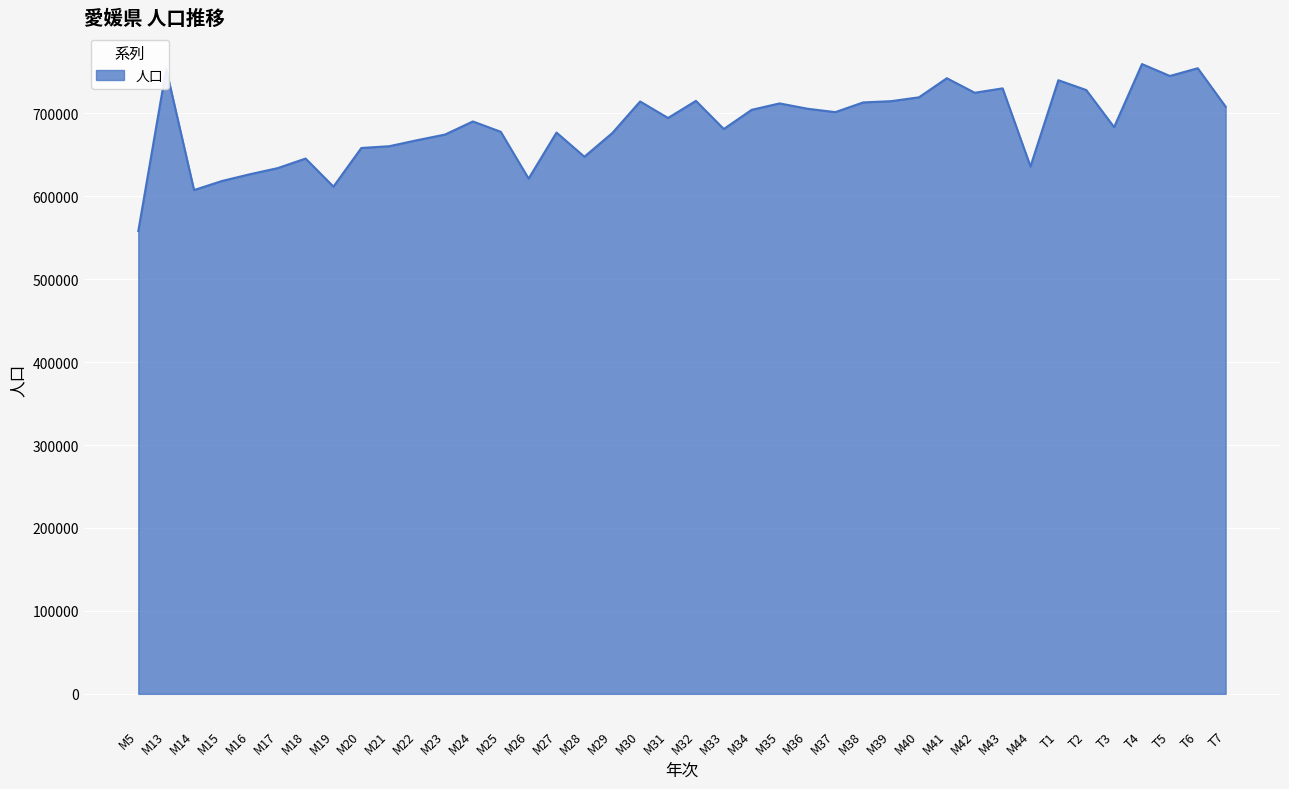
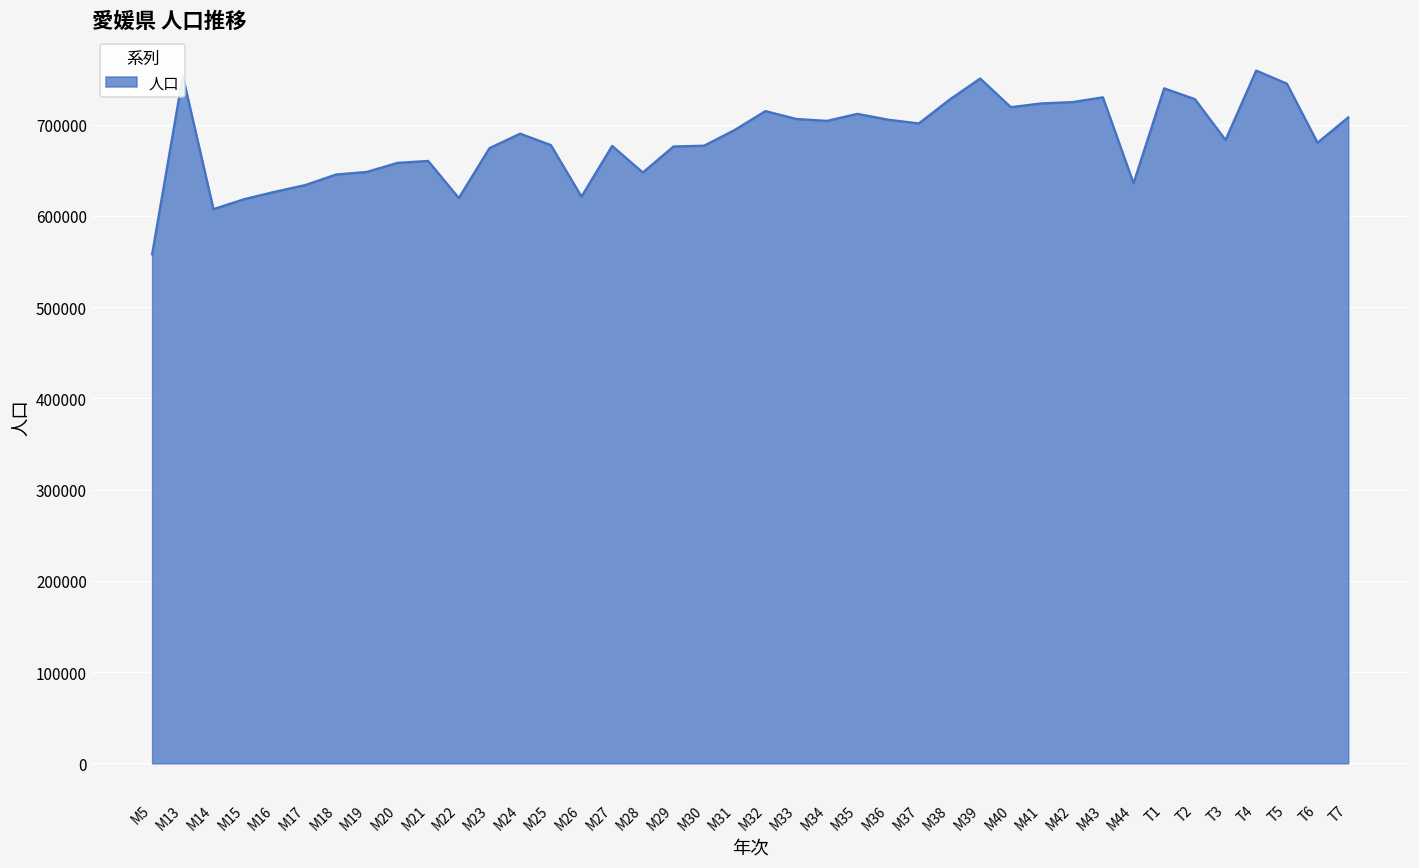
M19: 610000 -> 650000
M22: 670000 -> 620000
M30: 710000 -> 680000
M33: 680000 -> 710000
M38: 710000 -> 730000
M39: 710000 -> 750000
M41: 740000 -> 720000
T6: 750000 -> 680000
